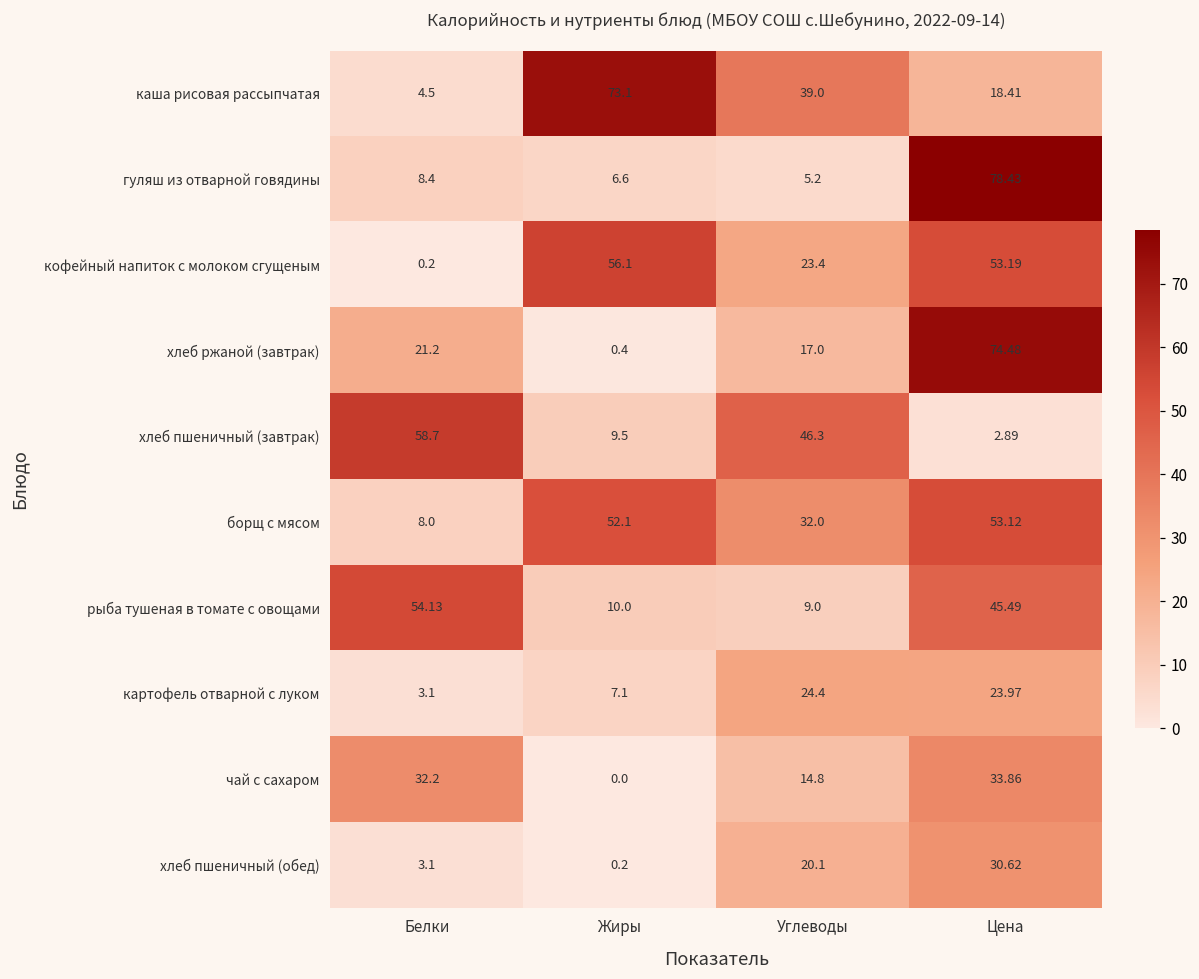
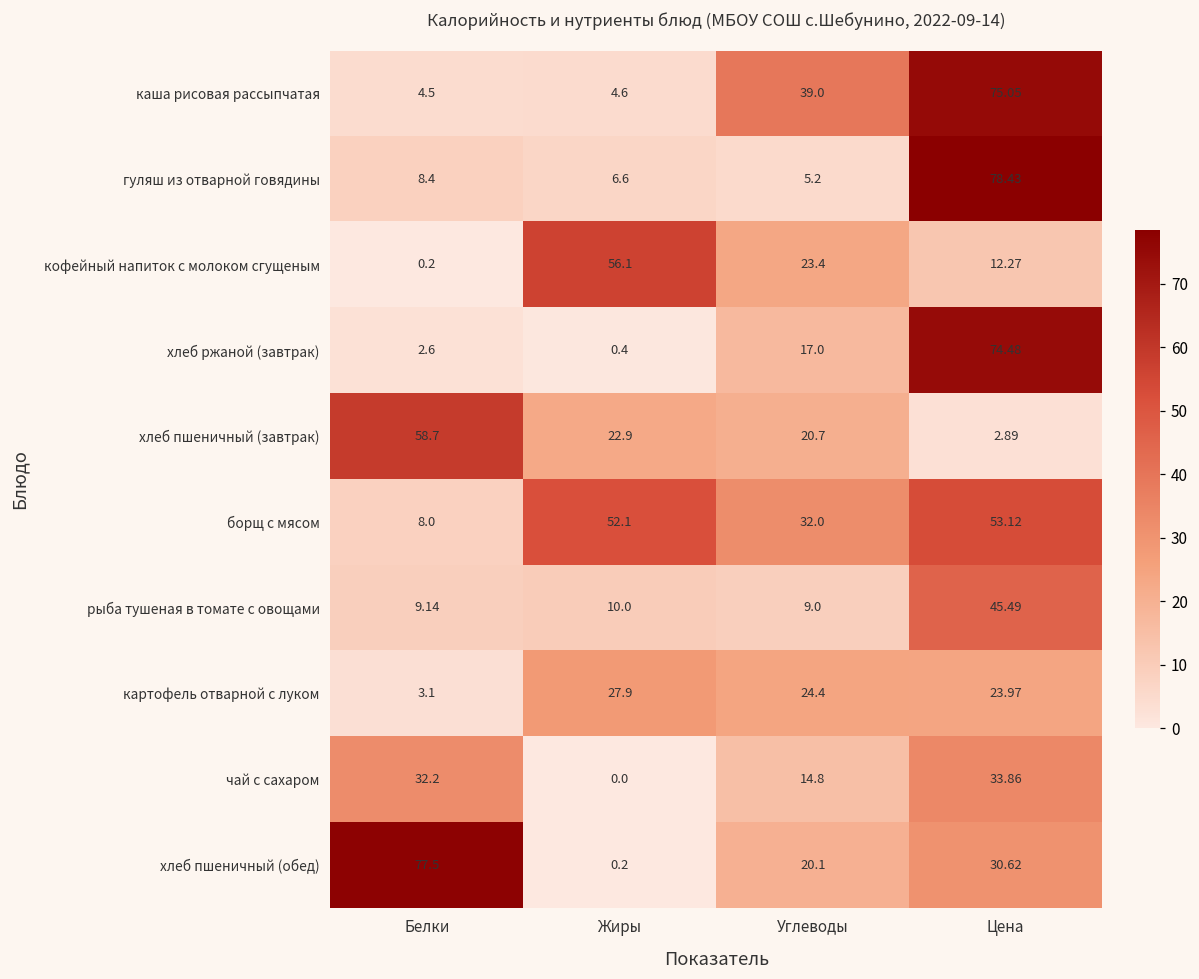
каша рисовая рассыпчатая, Жиры: 73.1 -> 4.6
каша рисовая рассыпчатая, Цена: 18.41 -> 75.05
кофейный напиток с молоком сгущеным, Цена: 53.19 -> 12.27
хлеб ржаной (завтрак), Белки: 21.2 -> 2.6
хлеб пшеничный (завтрак), Жиры: 9.5 -> 22.9
хлеб пшеничный (завтрак), Углеводы: 46.3 -> 20.7
рыба тушеная в томате с овощами, Белки: 54.13 -> 9.14
картофель отварной с луком, Жиры: 7.1 -> 27.9
хлеб пшеничный (обед), Белки: 3.1 -> 77.5
